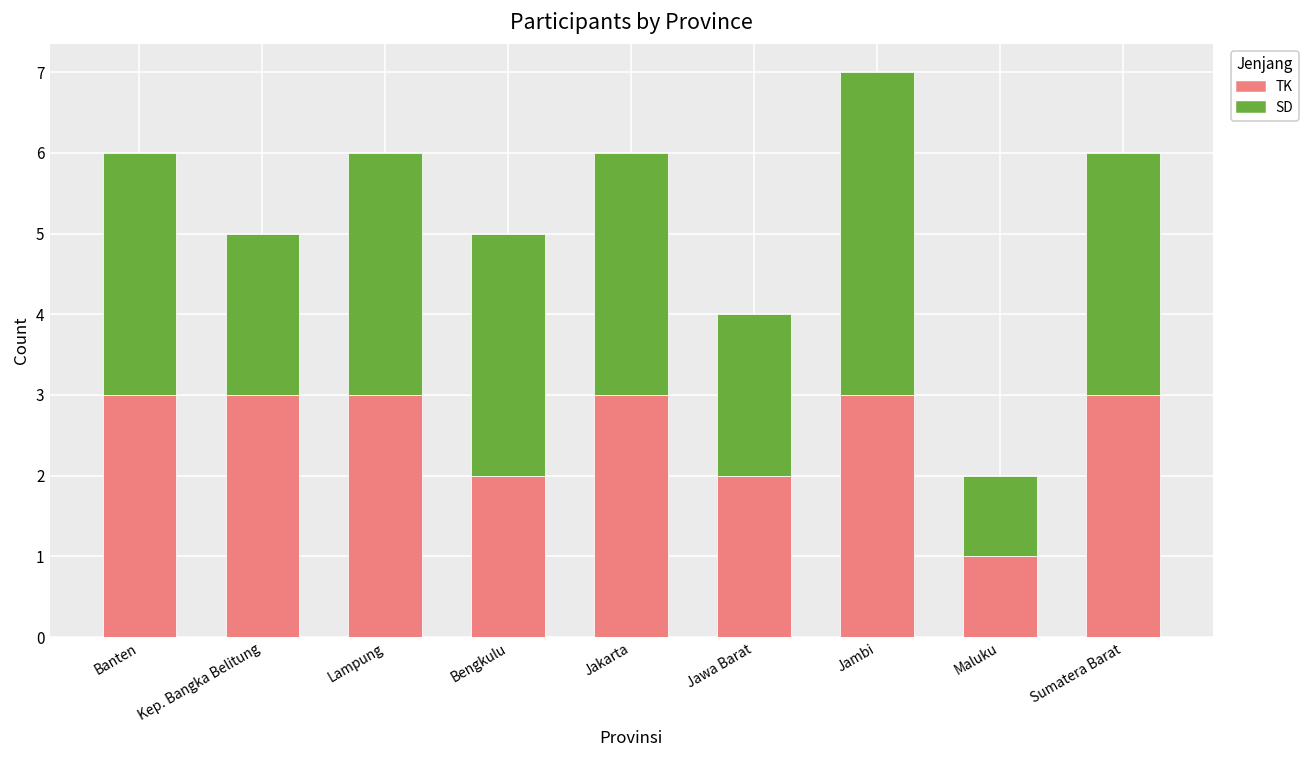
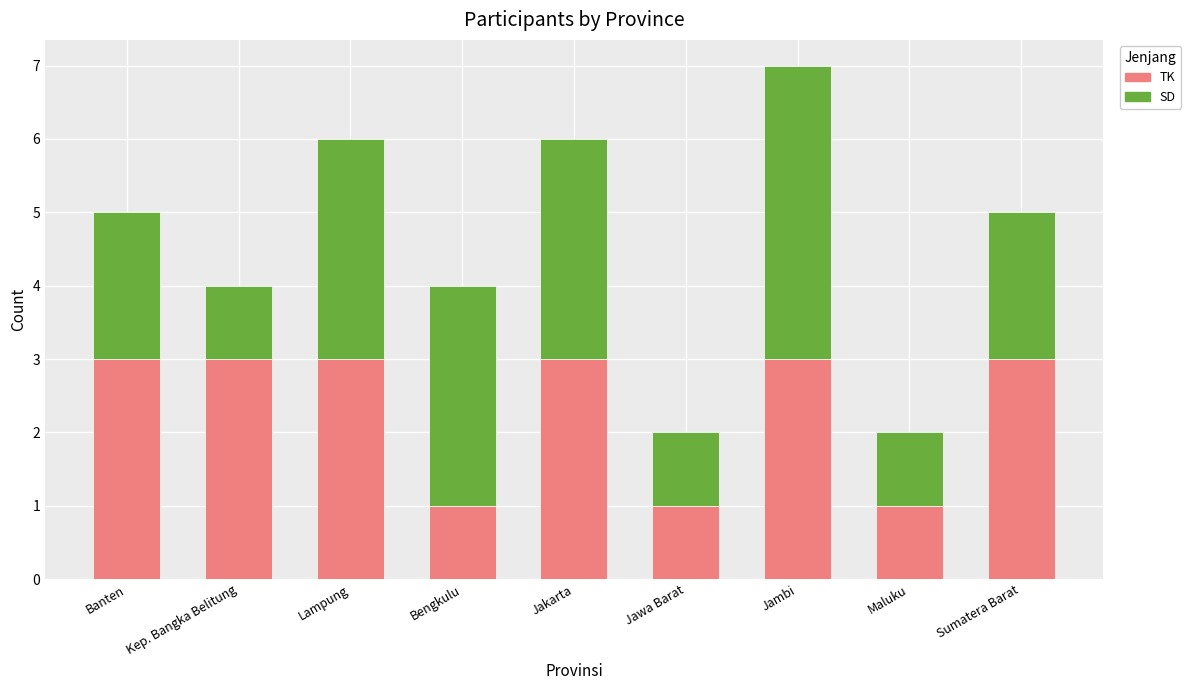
SD, Banten: 3 -> 2
SD, Kep. Bangka Belitung: 2 -> 1
TK, Bengkulu: 2 -> 1
TK, Jawa Barat: 2 -> 1
SD, Jawa Barat: 2 -> 1
SD, Sumatera Barat: 3 -> 2
